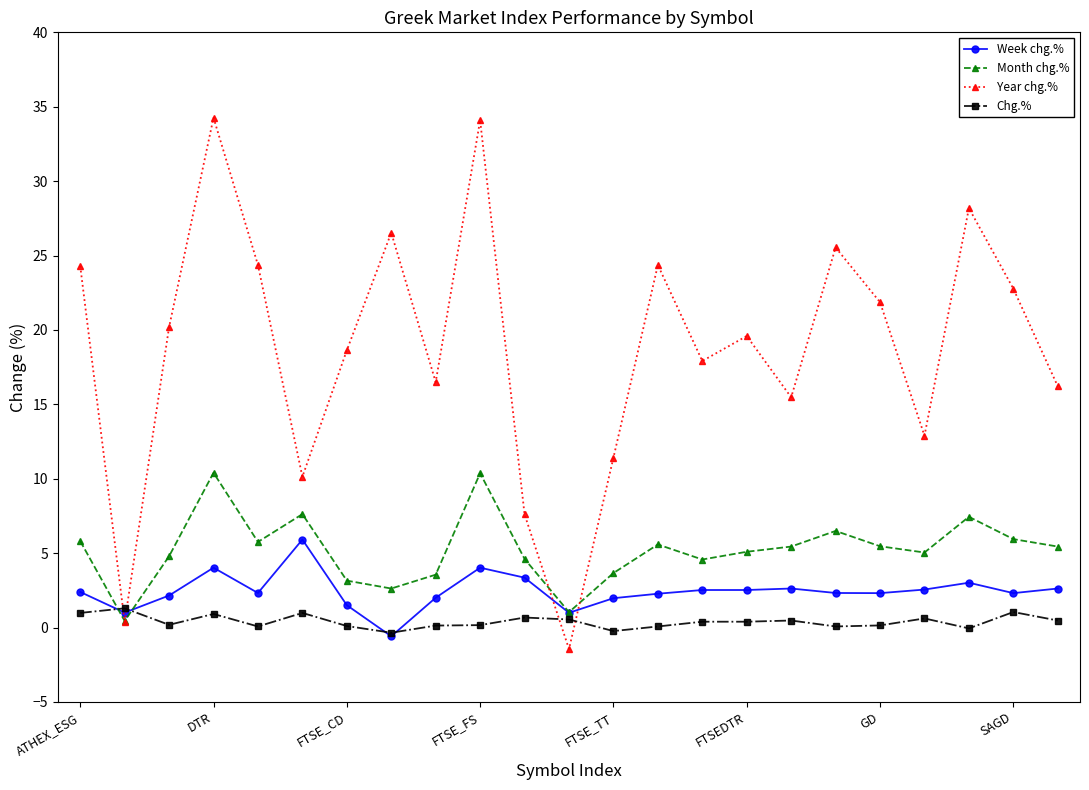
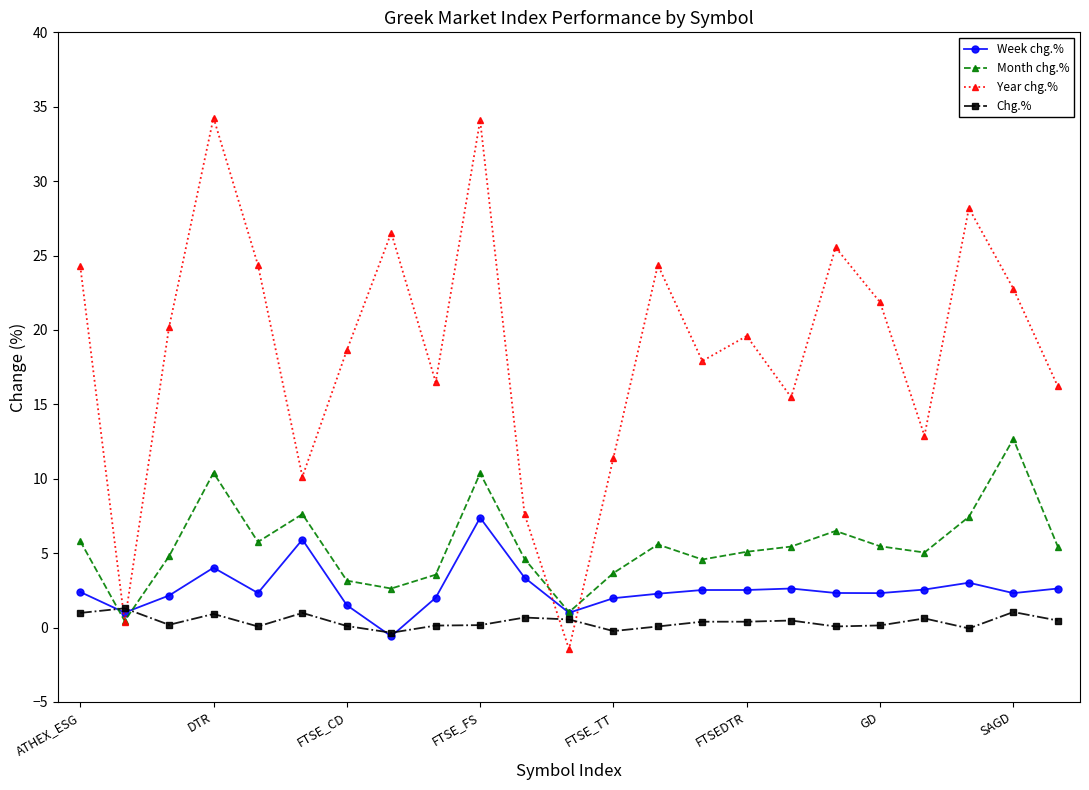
Week chg.%, FTSE_FS: 4.0 -> 7.4
Month chg.%, SAGD: 5.9 -> 12.7
